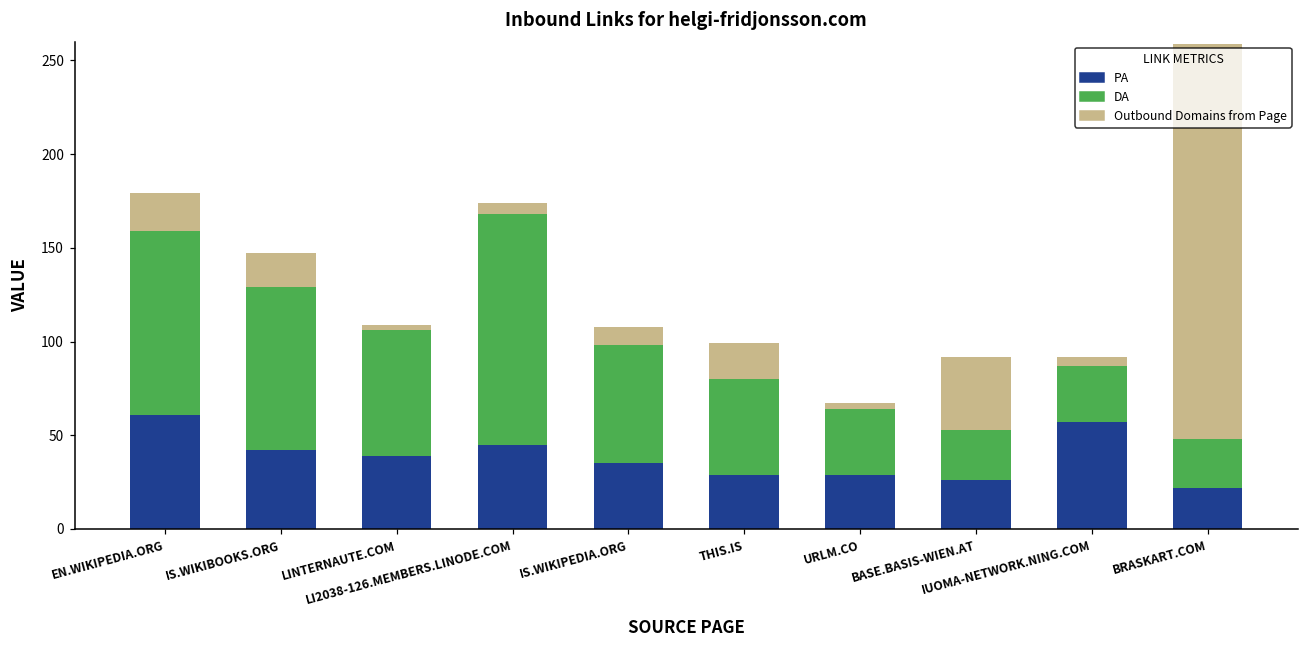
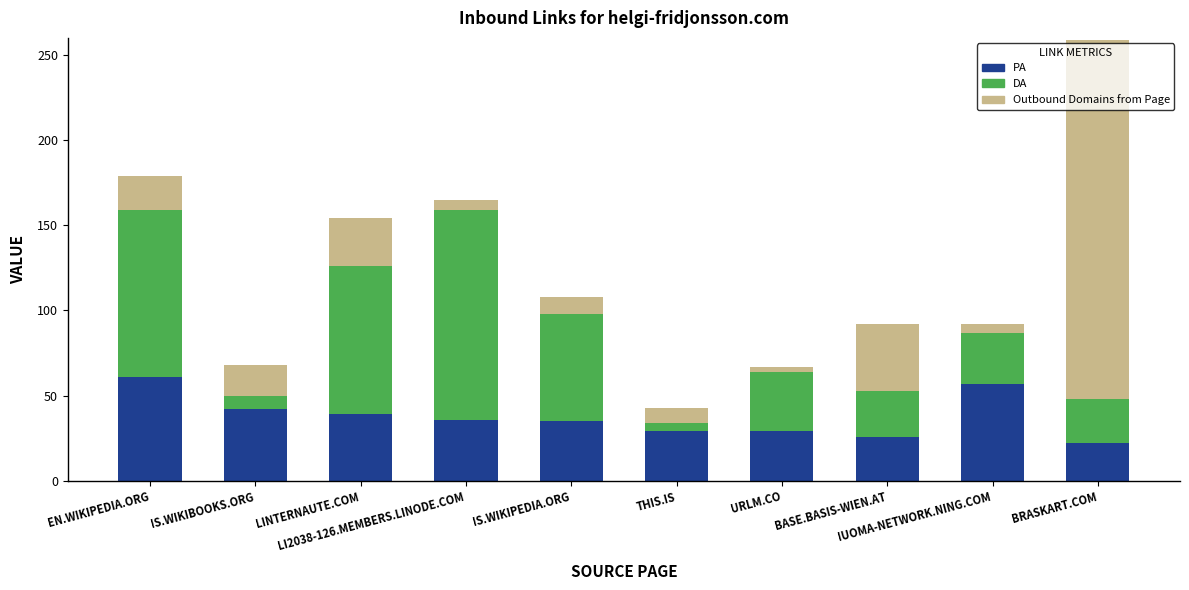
DA, IS.WIKIBOOKS.ORG: 87 -> 8
DA, LINTERNAUTE.COM: 67 -> 87
Outbound Domains from Page, LINTERNAUTE.COM: 3 -> 28
PA, LI2038-126.MEMBERS.LINODE.COM: 45 -> 36
DA, THIS.IS: 51 -> 5
Outbound Domains from Page, THIS.IS: 19 -> 9
